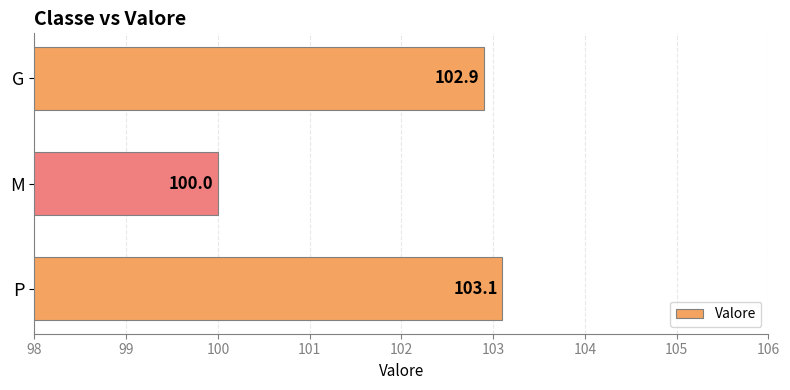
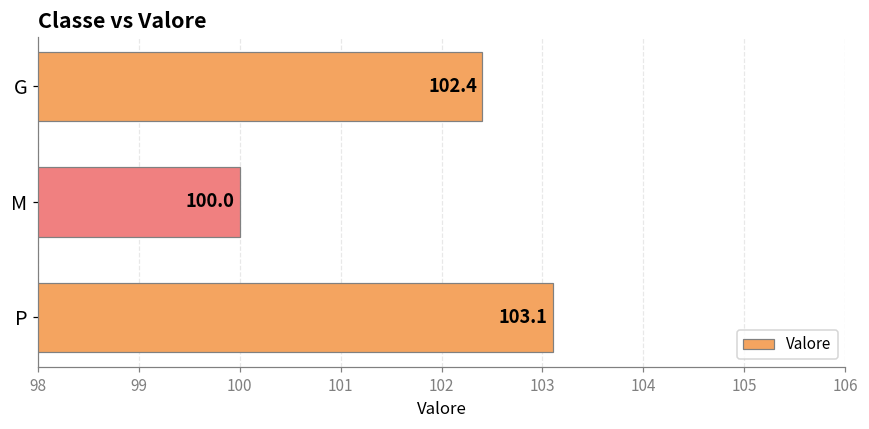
G: 102.9 -> 102.4
